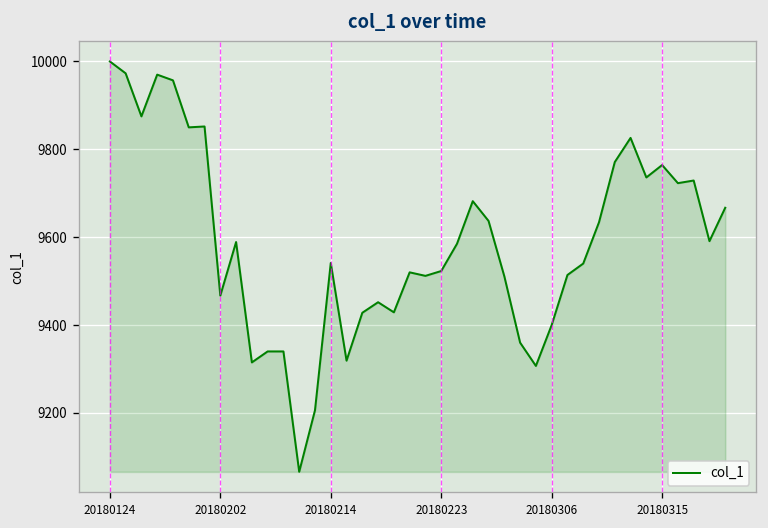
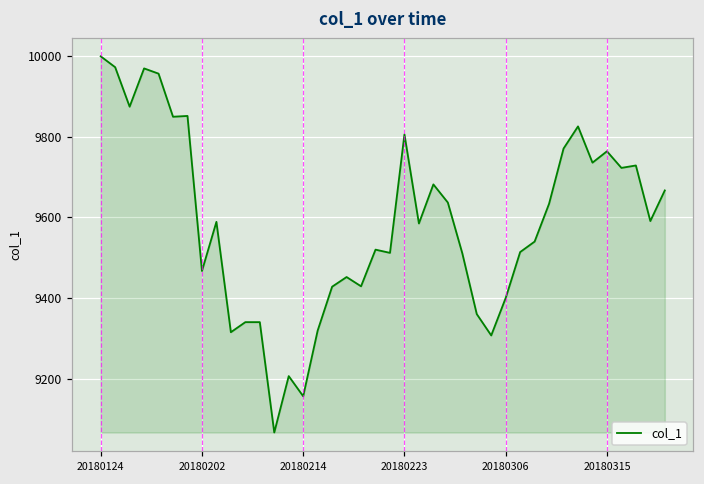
20180214: 9540 -> 9160
20180223: 9520 -> 9810
